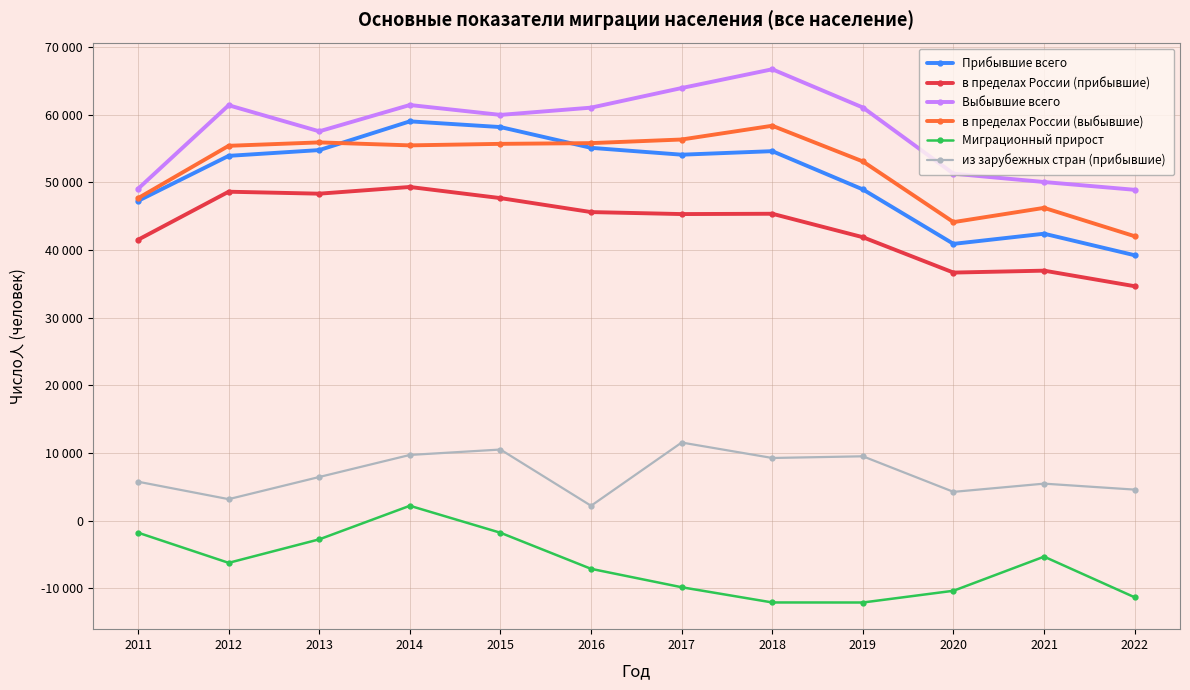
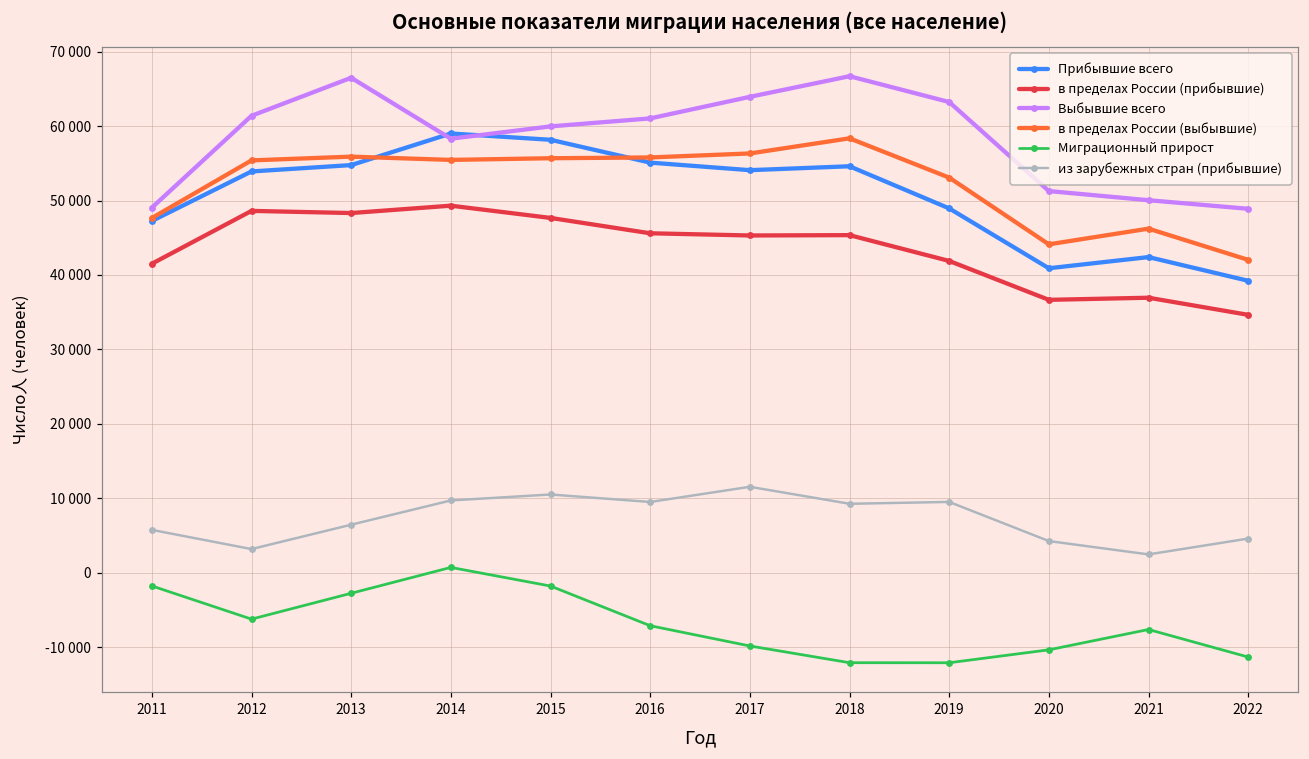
Выбывшие всего, 2013: 58000 -> 66000
Выбывшие всего, 2014: 61000 -> 58000
Миграционный прирост, 2014: 2000 -> 1000
из зарубежных стран (прибывшие), 2016: 2000 -> 9000
Выбывшие всего, 2019: 61000 -> 63000
Миграционный прирост, 2021: -5000 -> -8000
из зарубежных стран (прибывшие), 2021: 5000 -> 2000
